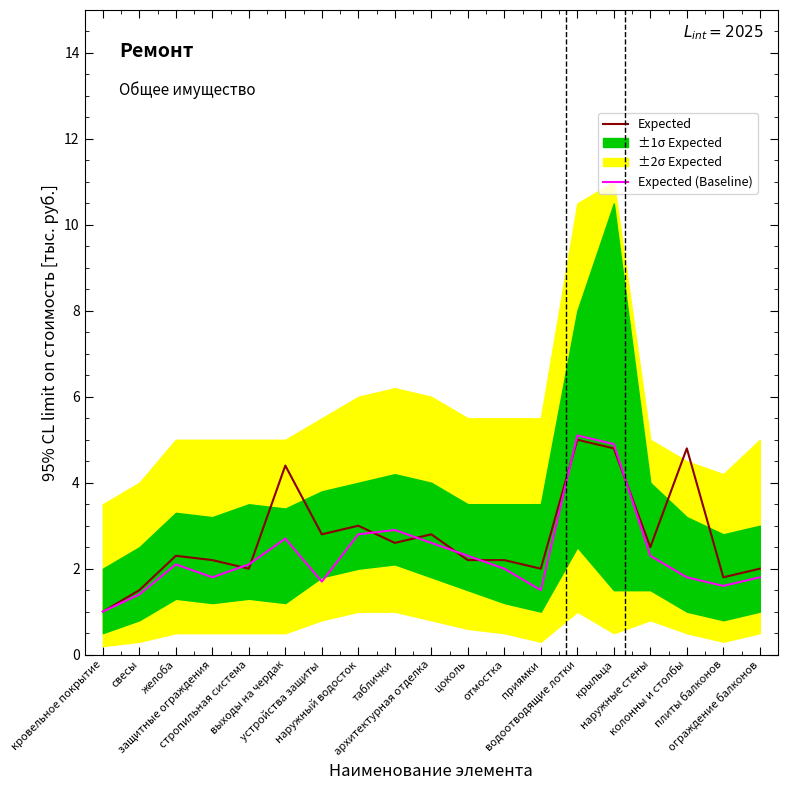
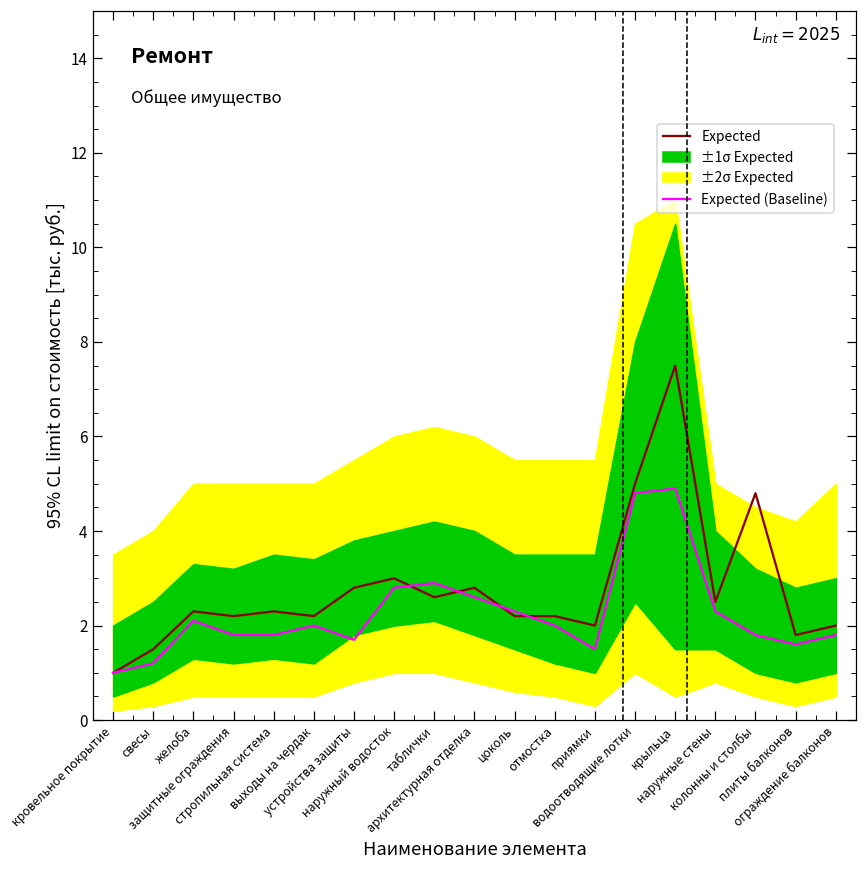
Expected (Baseline), свесы: 1.4 -> 1.2
Expected, стропильная система: 2.0 -> 2.3
Expected (Baseline), стропильная система: 2.1 -> 1.8
Expected, выходы на чердак: 4.4 -> 2.2
Expected (Baseline), выходы на чердак: 2.7 -> 2.0
Expected (Baseline), водоотводящие лотки: 5.1 -> 4.8
Expected, крыльца: 4.8 -> 7.5
